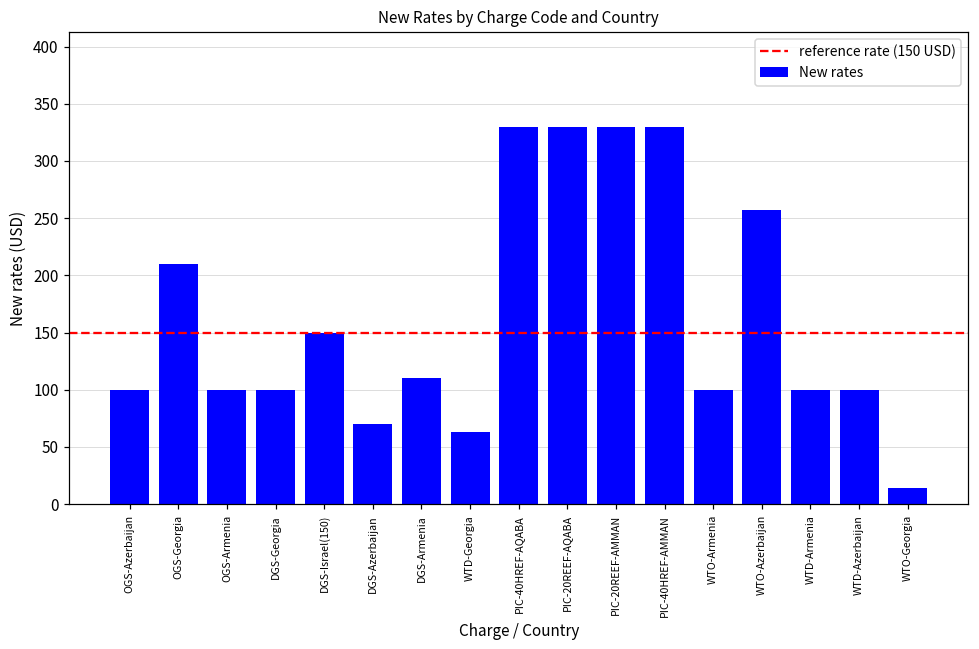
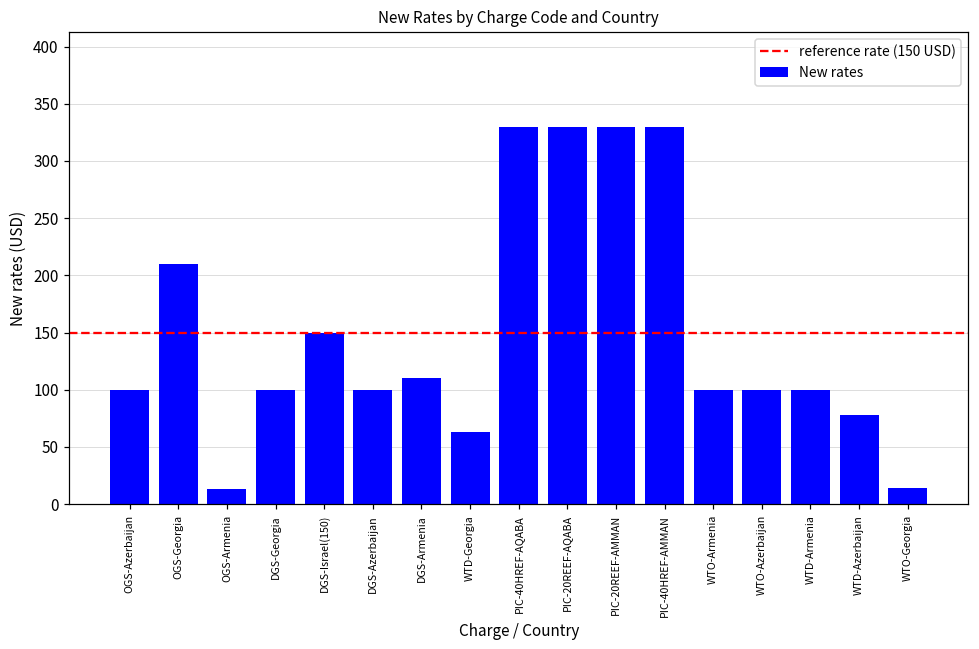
OGS-Armenia: 100 -> 13
DGS-Azerbaijan: 70 -> 100
WTO-Azerbaijan: 257 -> 100
WTD-Azerbaijan: 100 -> 78
